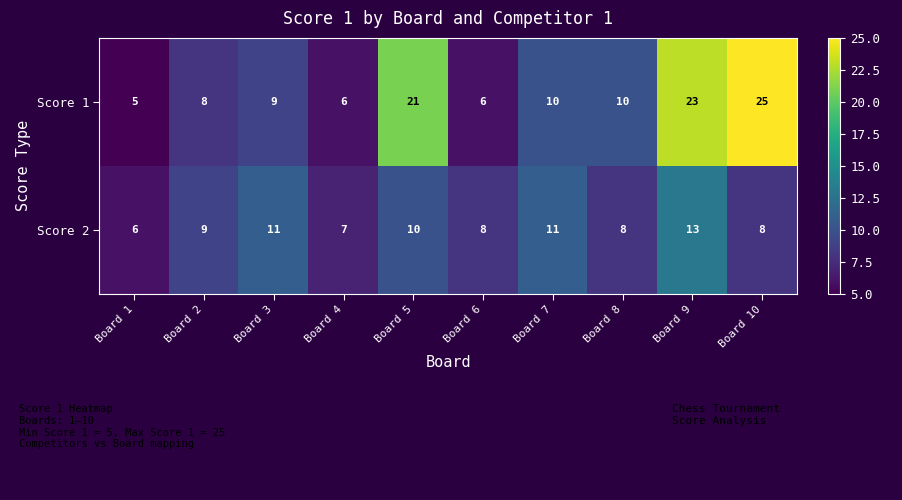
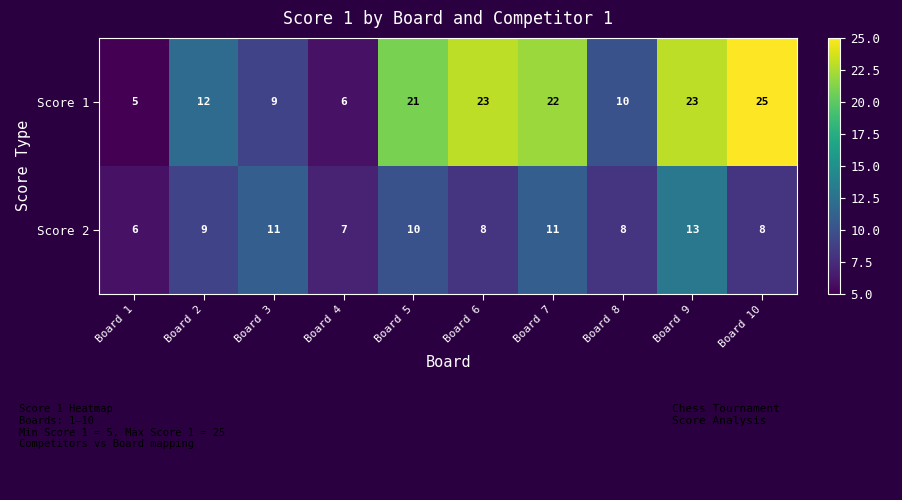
Score 1, Board 2: 8 -> 12
Score 1, Board 6: 6 -> 23
Score 1, Board 7: 10 -> 22
